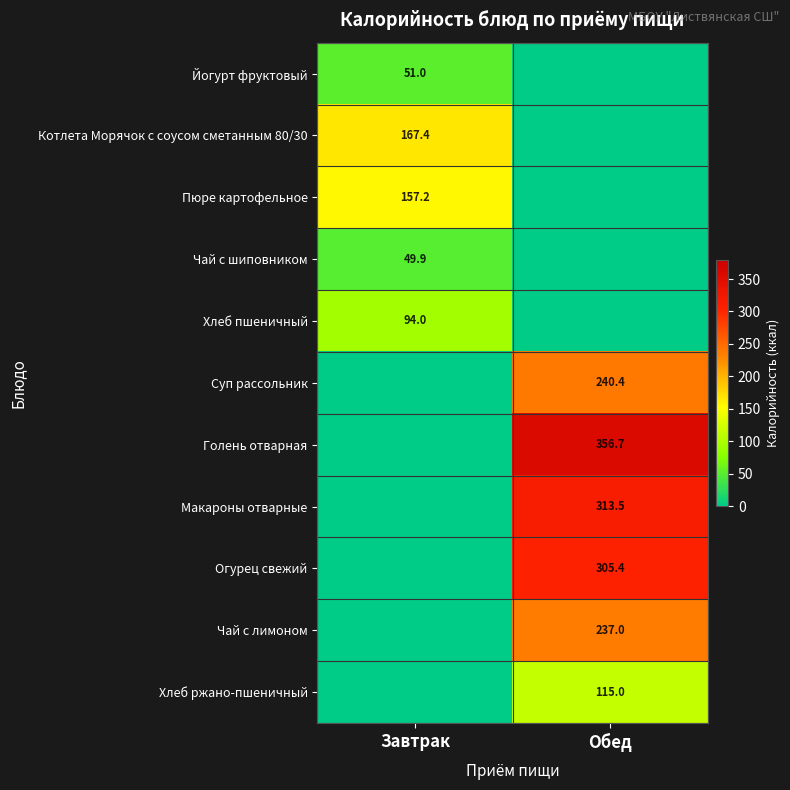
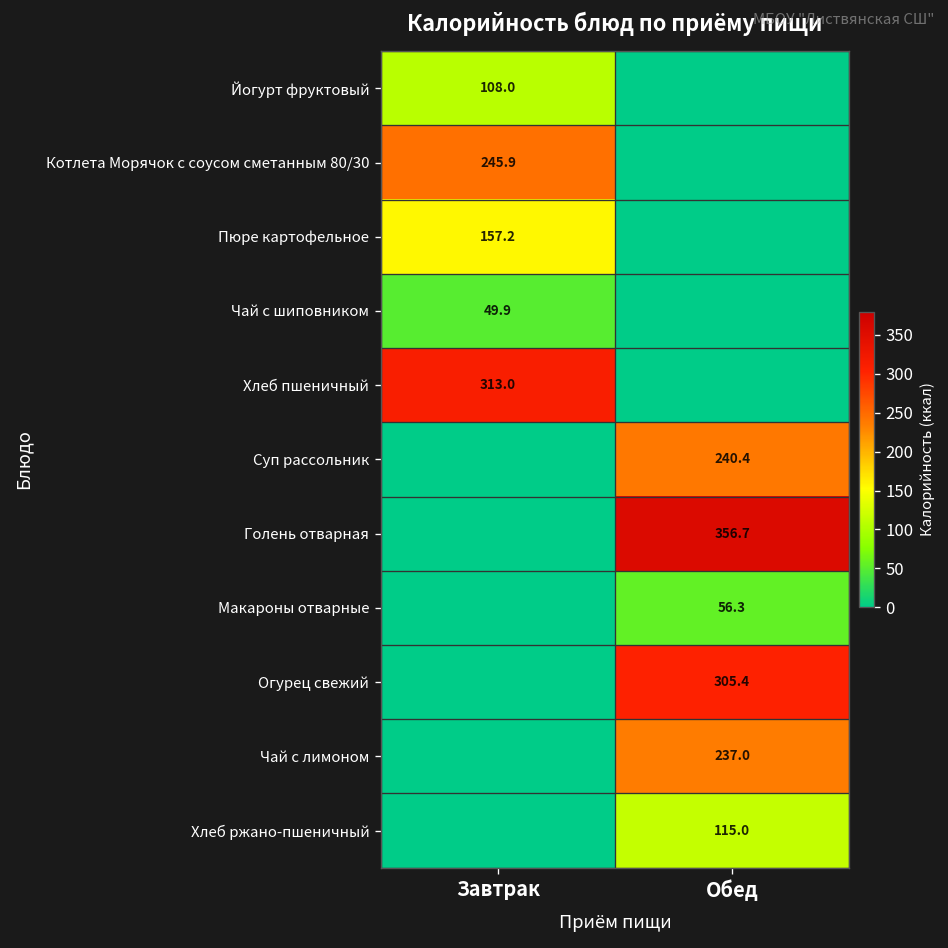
Йогурт фруктовый, Завтрак: 51.0 -> 108.0
Котлета Морячок с соусом сметанным 80/30, Завтрак: 167.4 -> 245.9
Хлеб пшеничный, Завтрак: 94.0 -> 313.0
Макароны отварные, Обед: 313.5 -> 56.3
